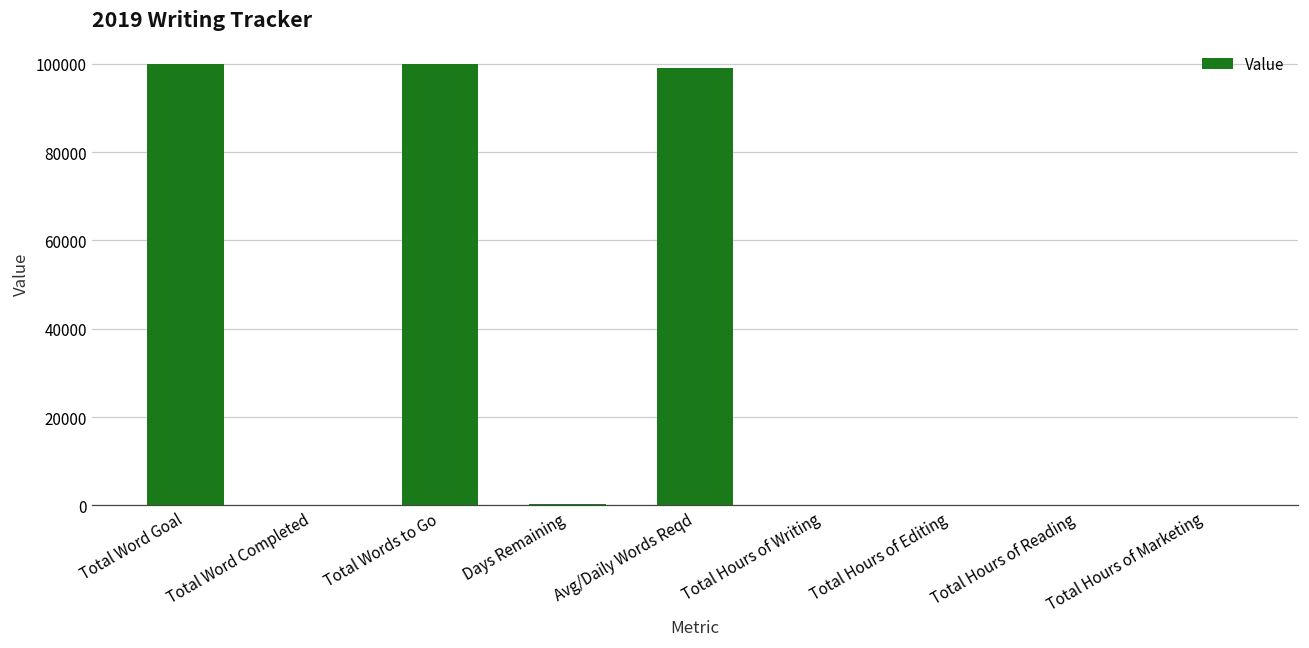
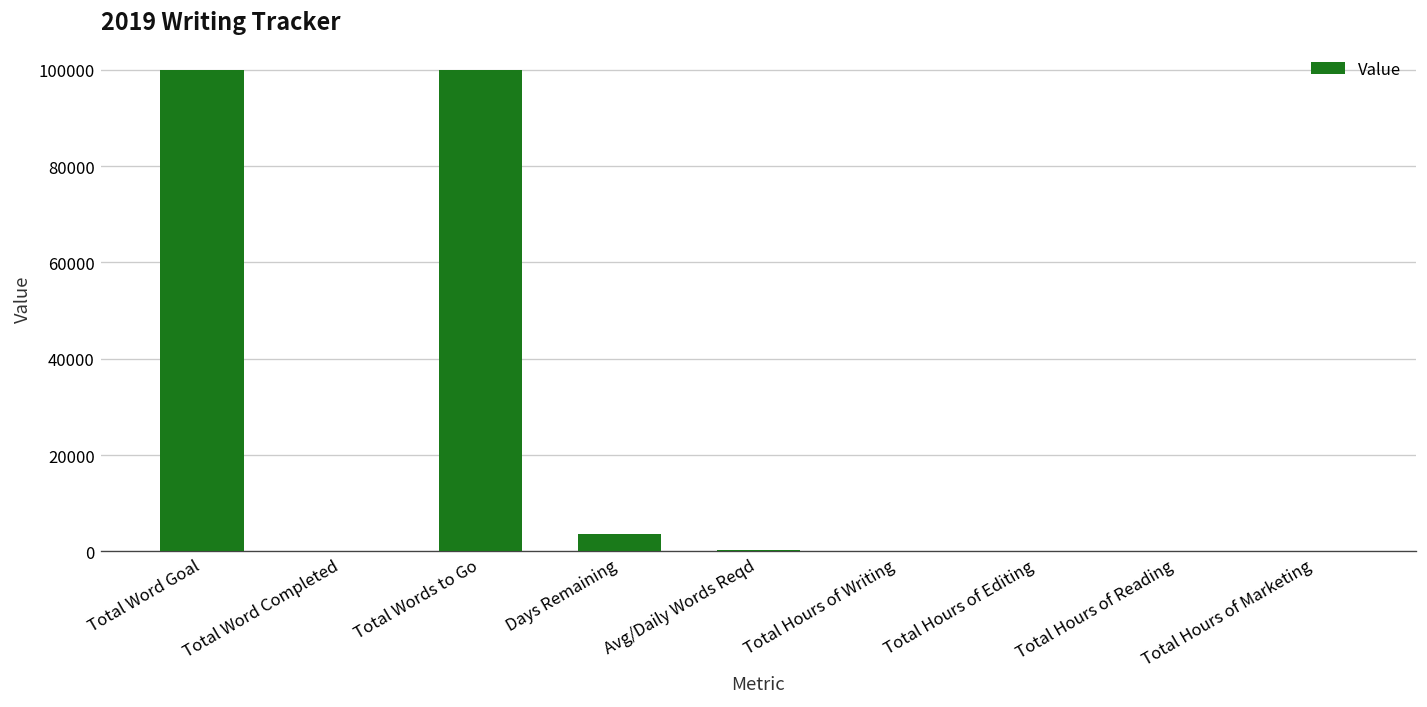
Days Remaining: 0 -> 4000
Avg/Daily Words Reqd: 99000 -> 0
